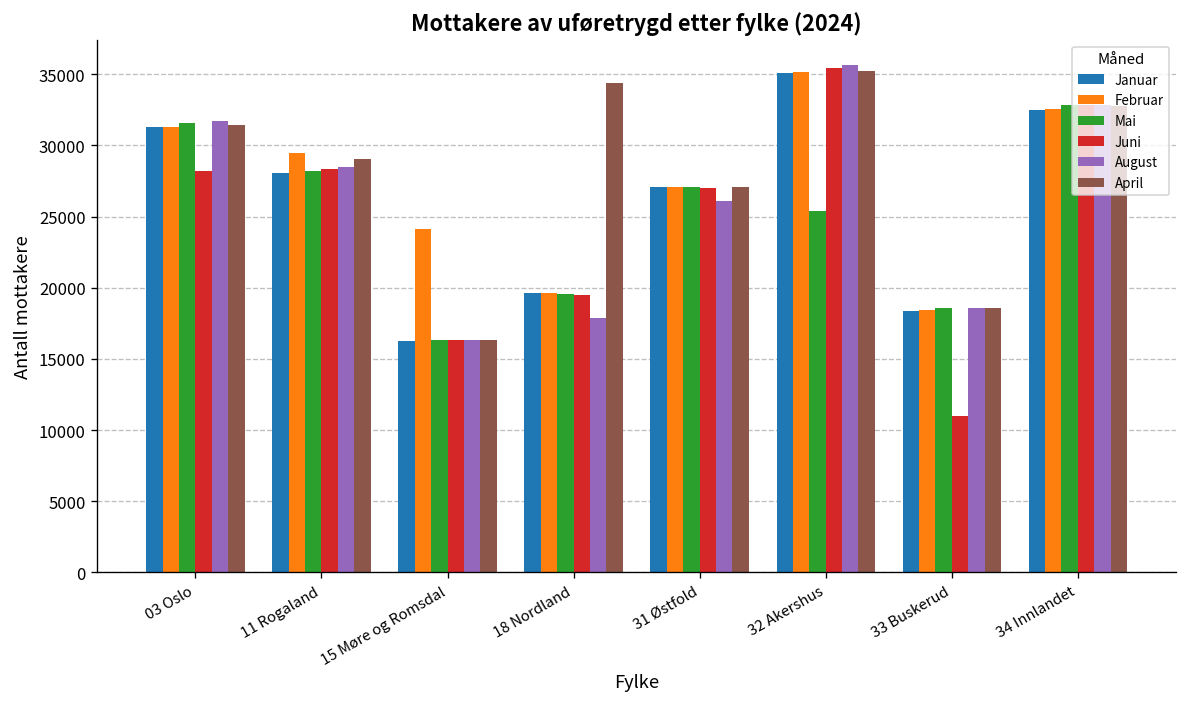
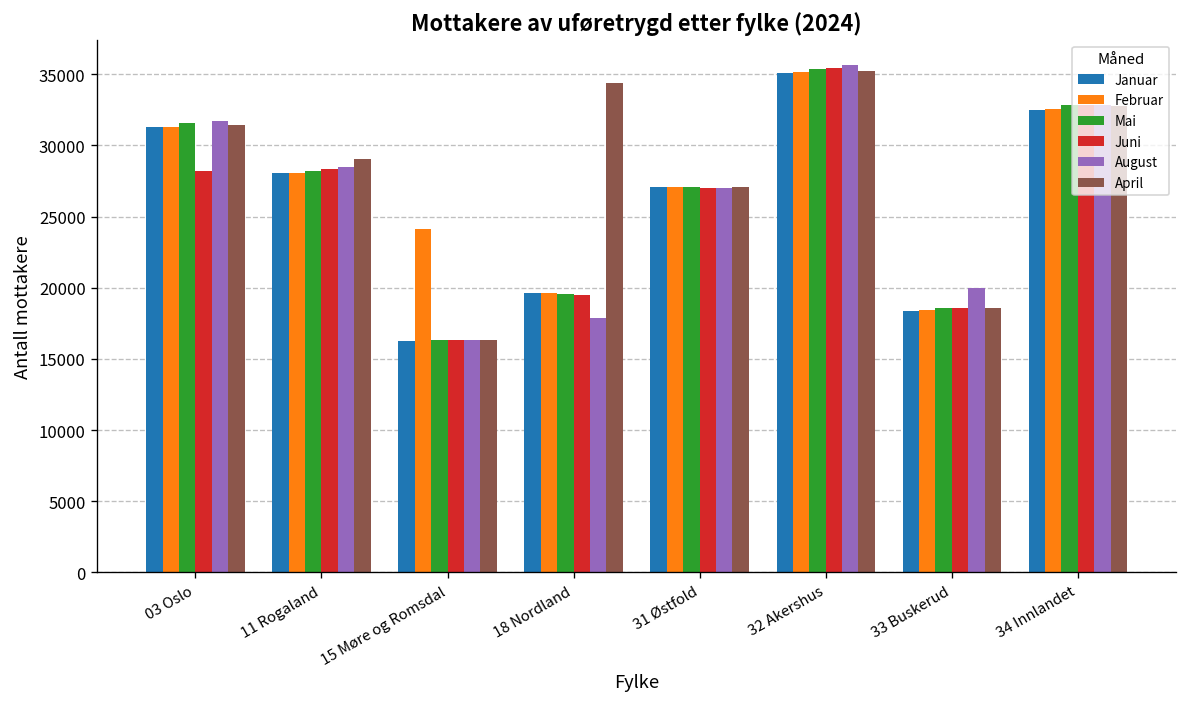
Februar, 11 Rogaland: 29500 -> 28100
August, 31 Østfold: 26100 -> 27000
Mai, 32 Akershus: 25400 -> 35400
Juni, 33 Buskerud: 11000 -> 18600
August, 33 Buskerud: 18500 -> 20000
